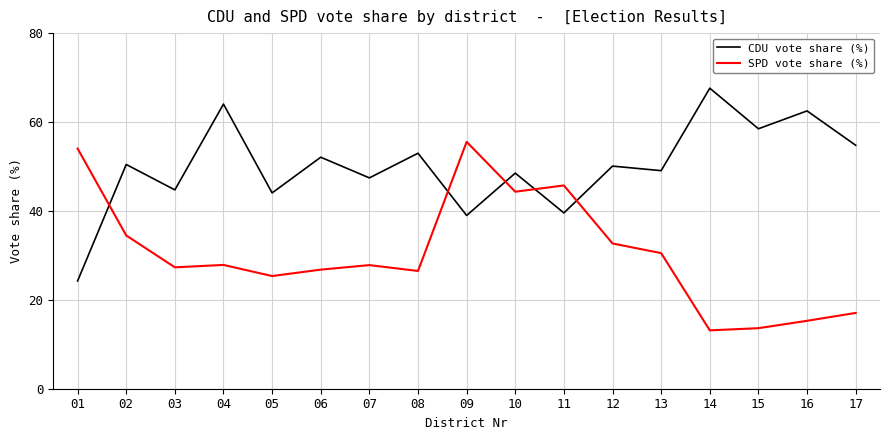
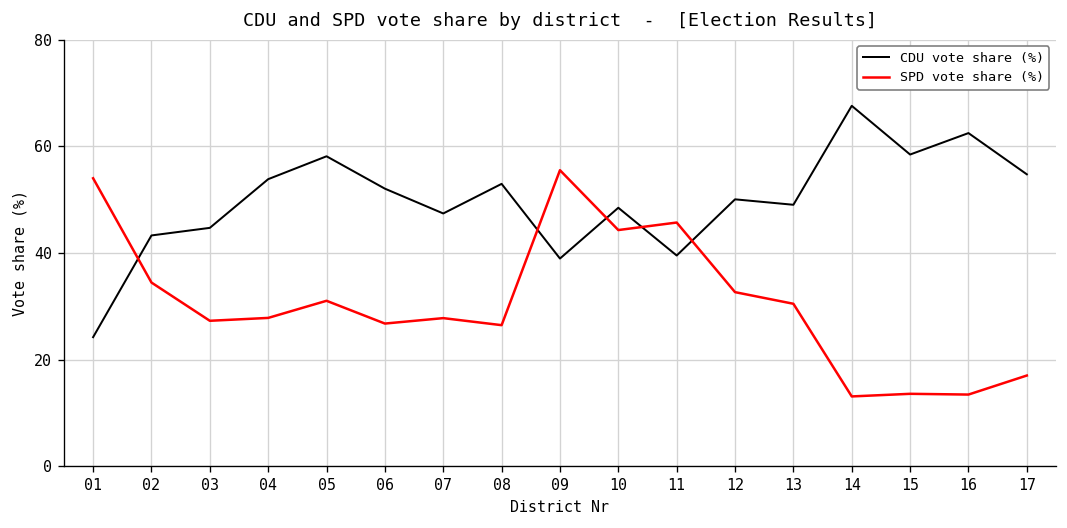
CDU vote share (%), 02: 50 -> 43
CDU vote share (%), 04: 64 -> 54
CDU vote share (%), 05: 44 -> 58
SPD vote share (%), 05: 25 -> 31
SPD vote share (%), 16: 15 -> 13
